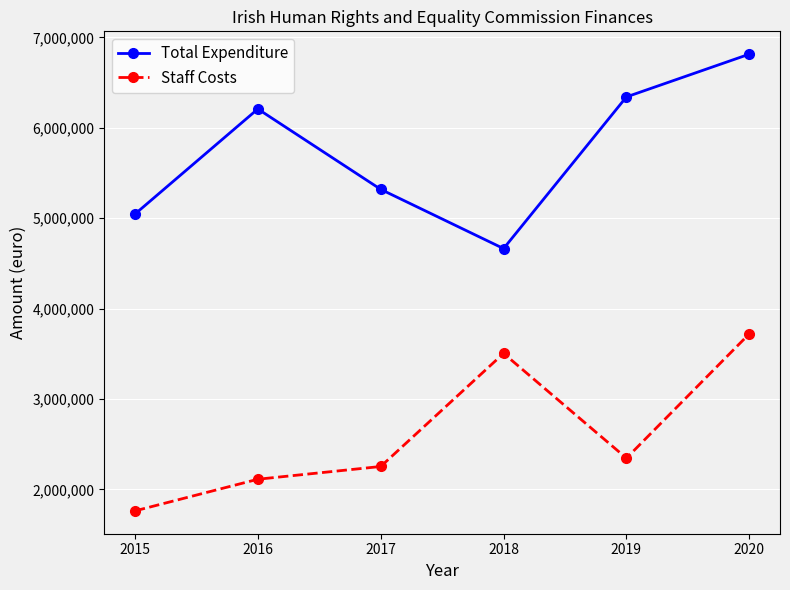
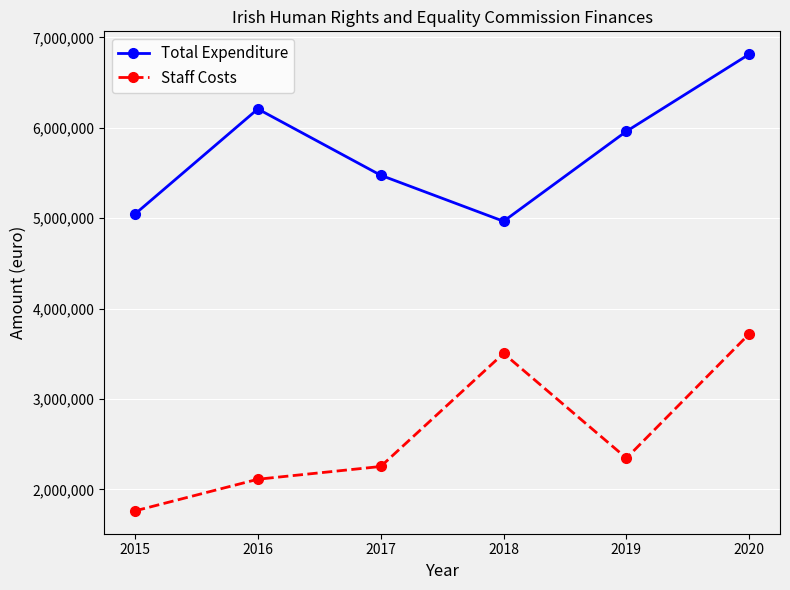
Total Expenditure, 2017: 5,300,000 -> 5,500,000
Total Expenditure, 2018: 4,700,000 -> 5,000,000
Total Expenditure, 2019: 6,300,000 -> 6,000,000
